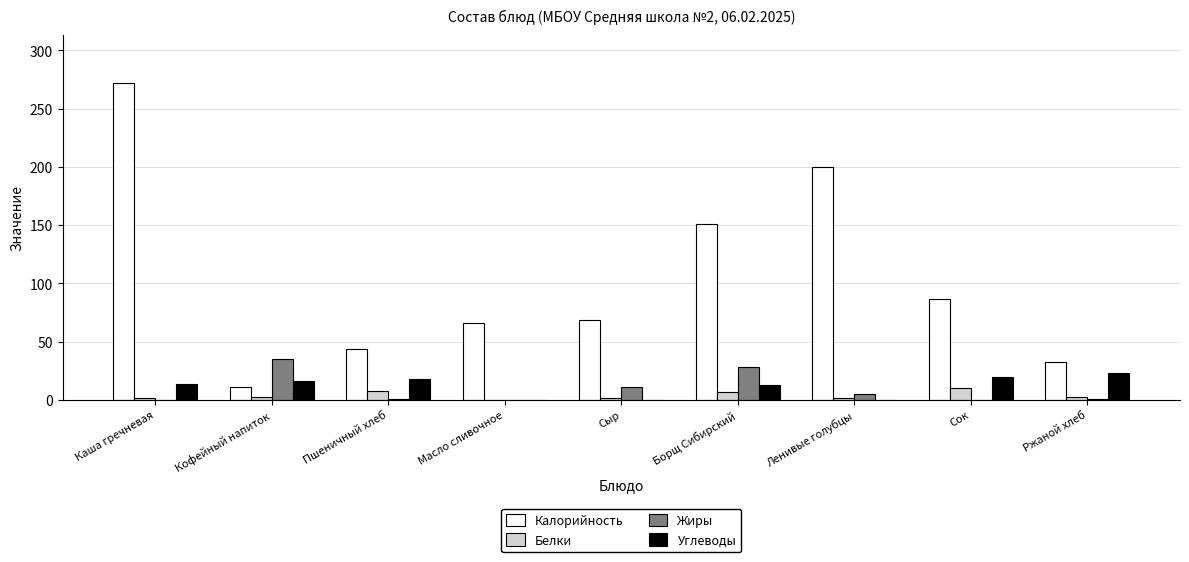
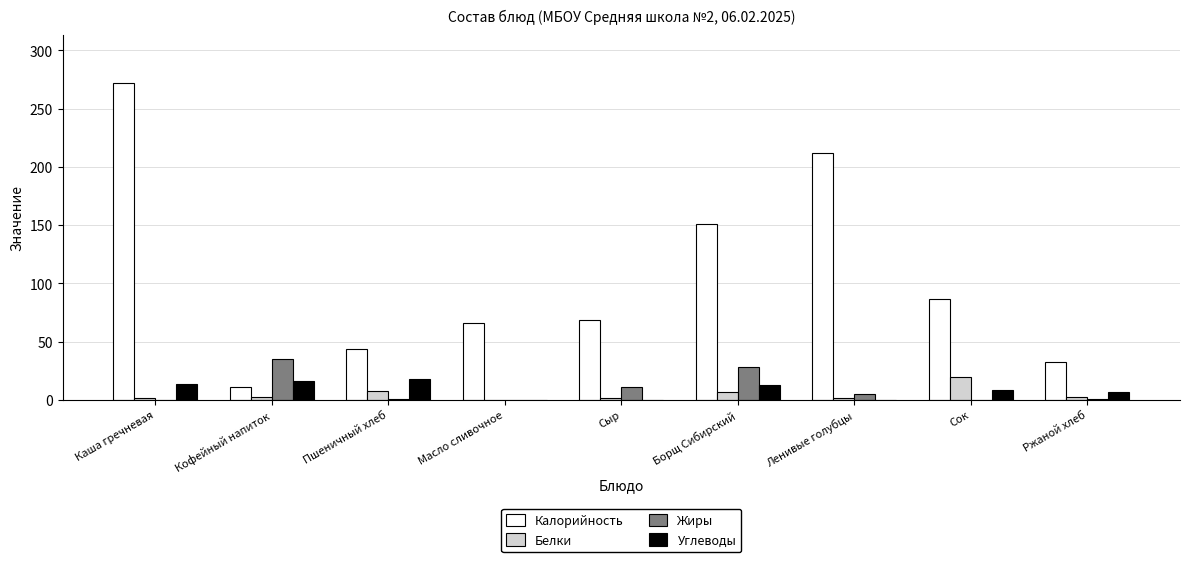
Калорийность, Ленивые голубцы: 200 -> 212
Белки, Сок: 10 -> 20
Углеводы, Сок: 20 -> 9
Углеводы, Ржаной хлеб: 23 -> 7
